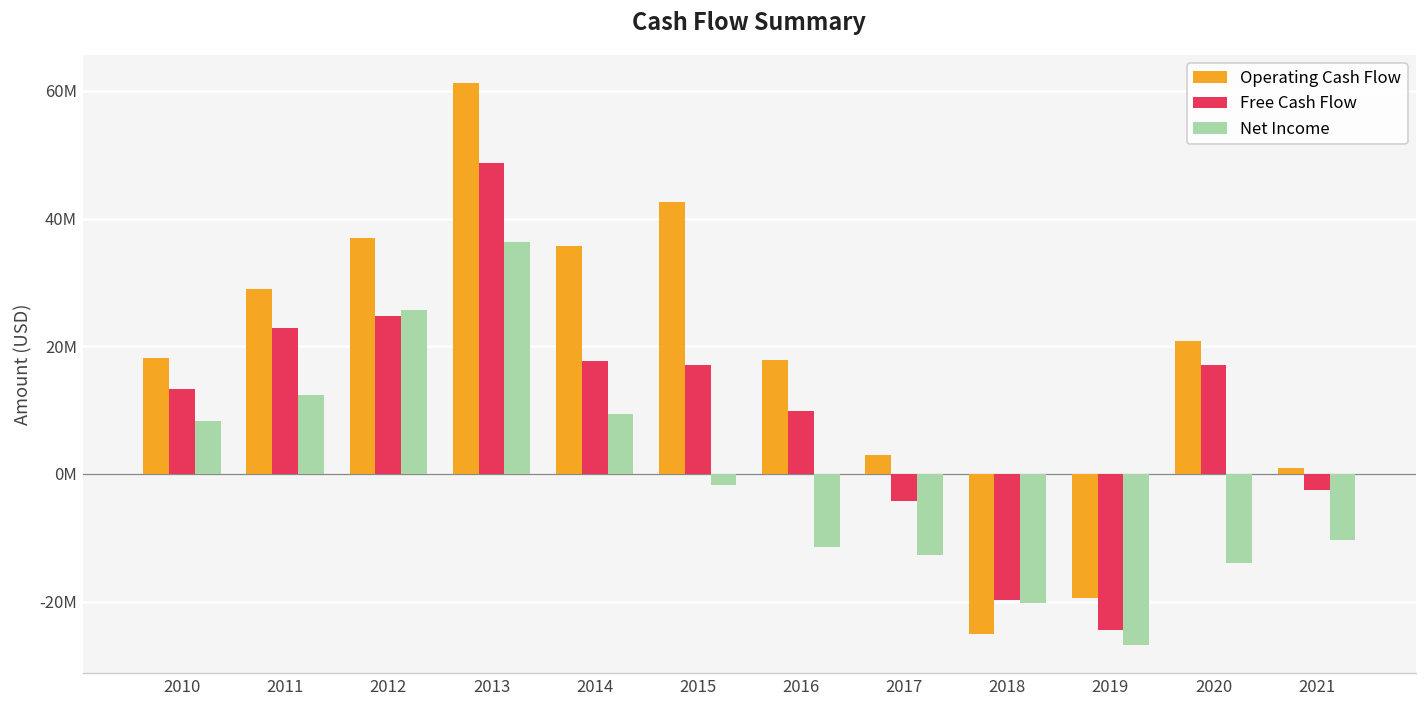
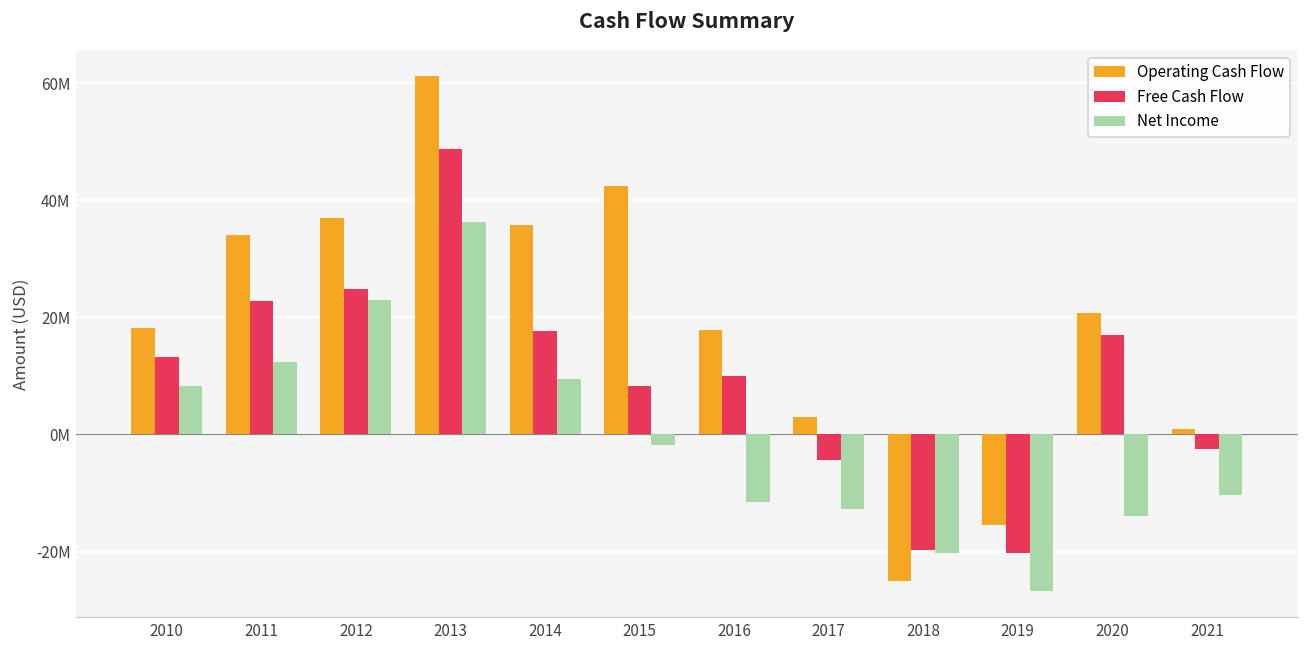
Operating Cash Flow, 2011: 29000000 -> 34000000
Net Income, 2012: 26000000 -> 23000000
Free Cash Flow, 2015: 17000000 -> 8000000
Operating Cash Flow, 2019: -19000000 -> -15000000
Free Cash Flow, 2019: -24000000 -> -20000000
